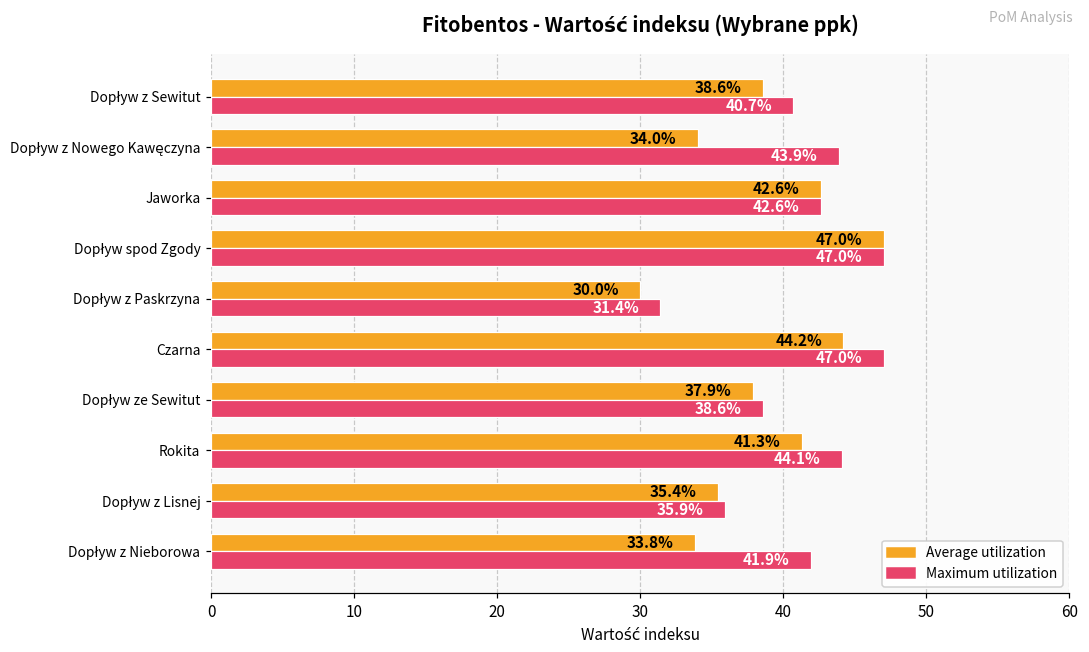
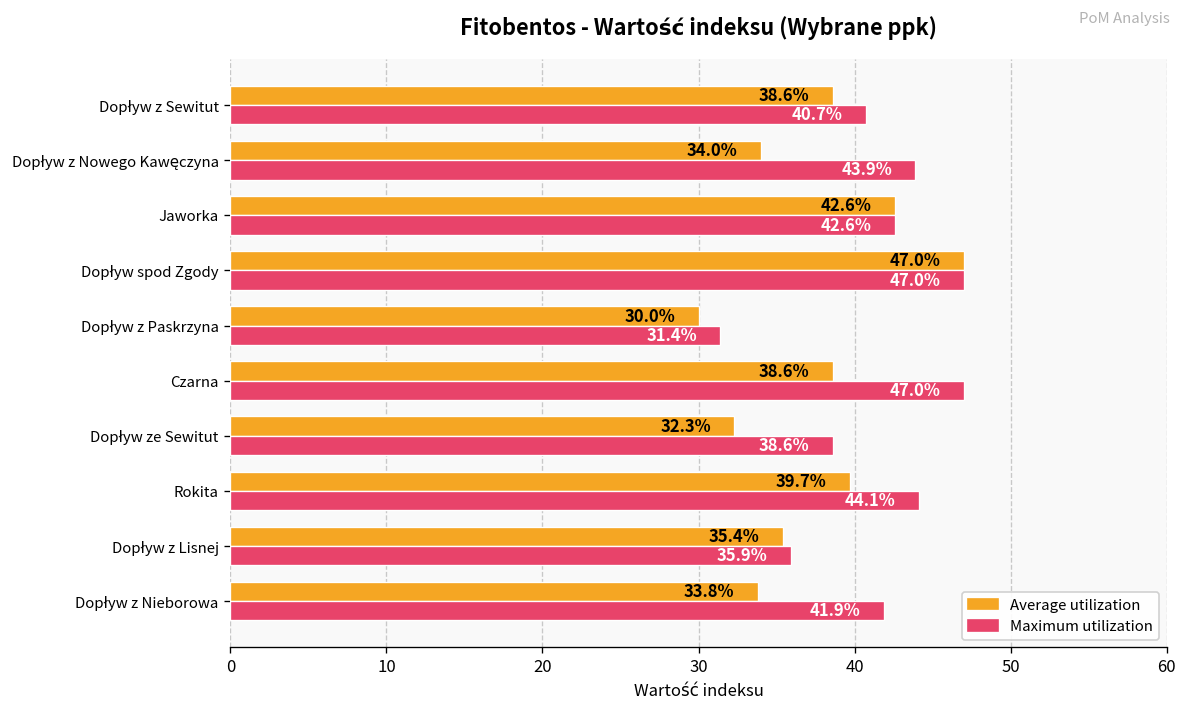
Average utilization, Czarna: 44.2% -> 38.6%
Average utilization, Dopływ ze Sewitut: 37.9% -> 32.3%
Average utilization, Rokita: 41.3% -> 39.7%
